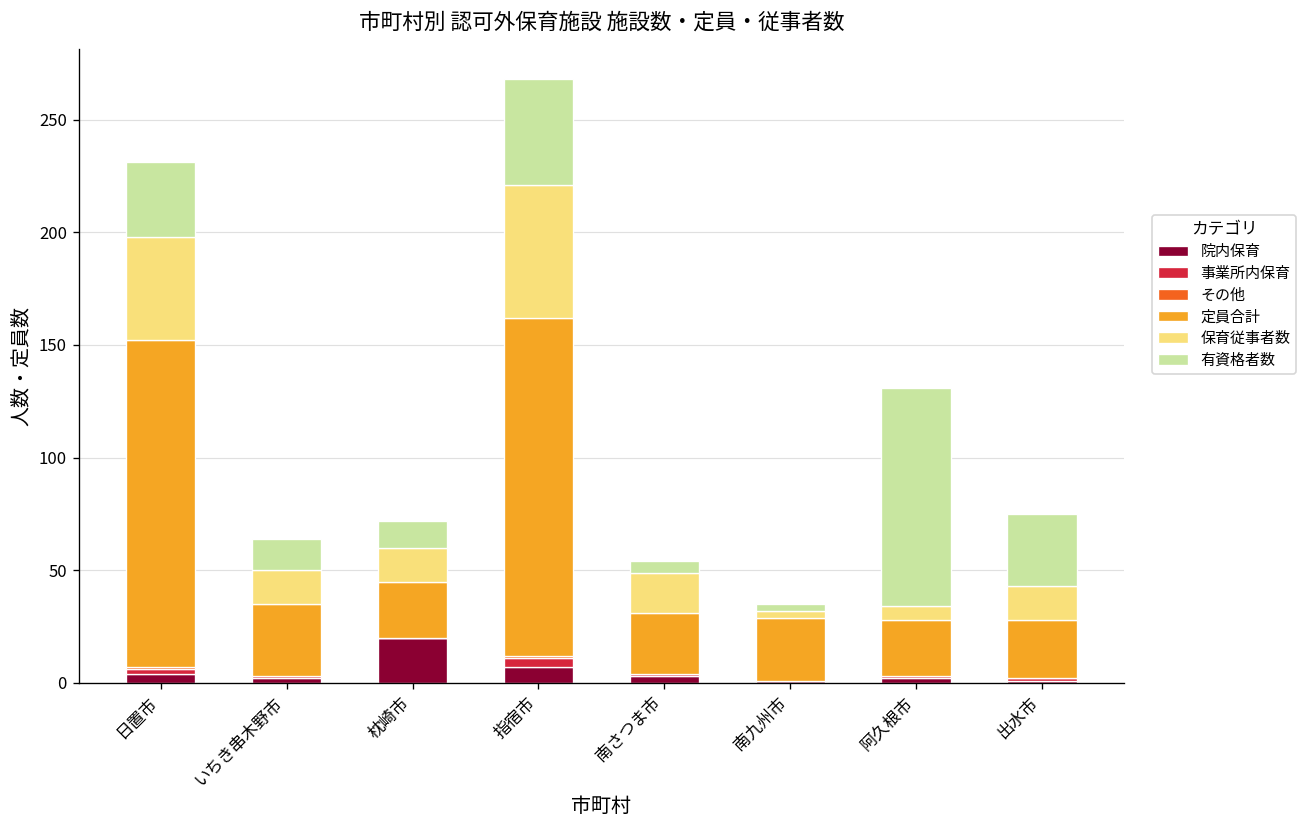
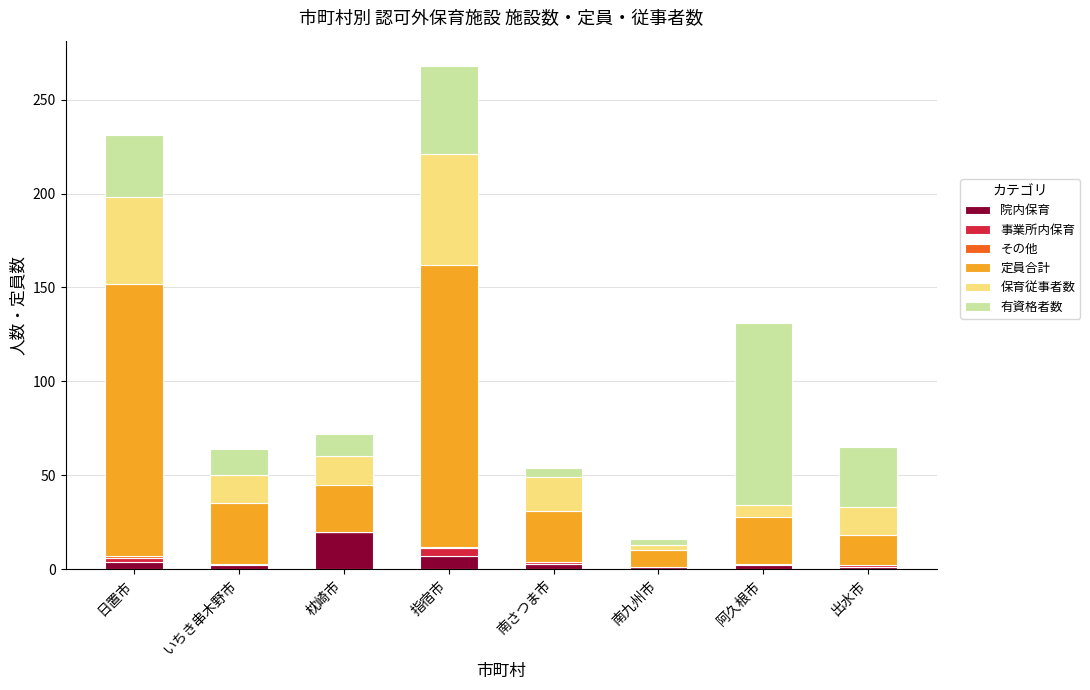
定員合計, 南九州市: 28 -> 9
定員合計, 出水市: 26 -> 16
